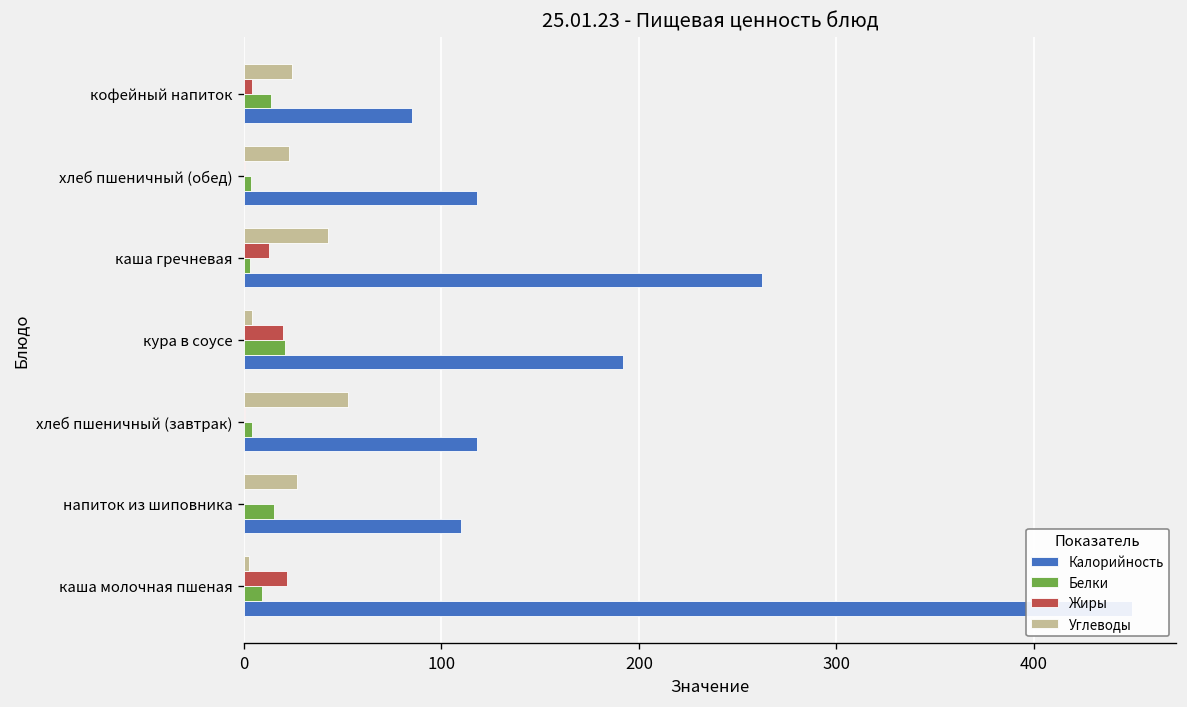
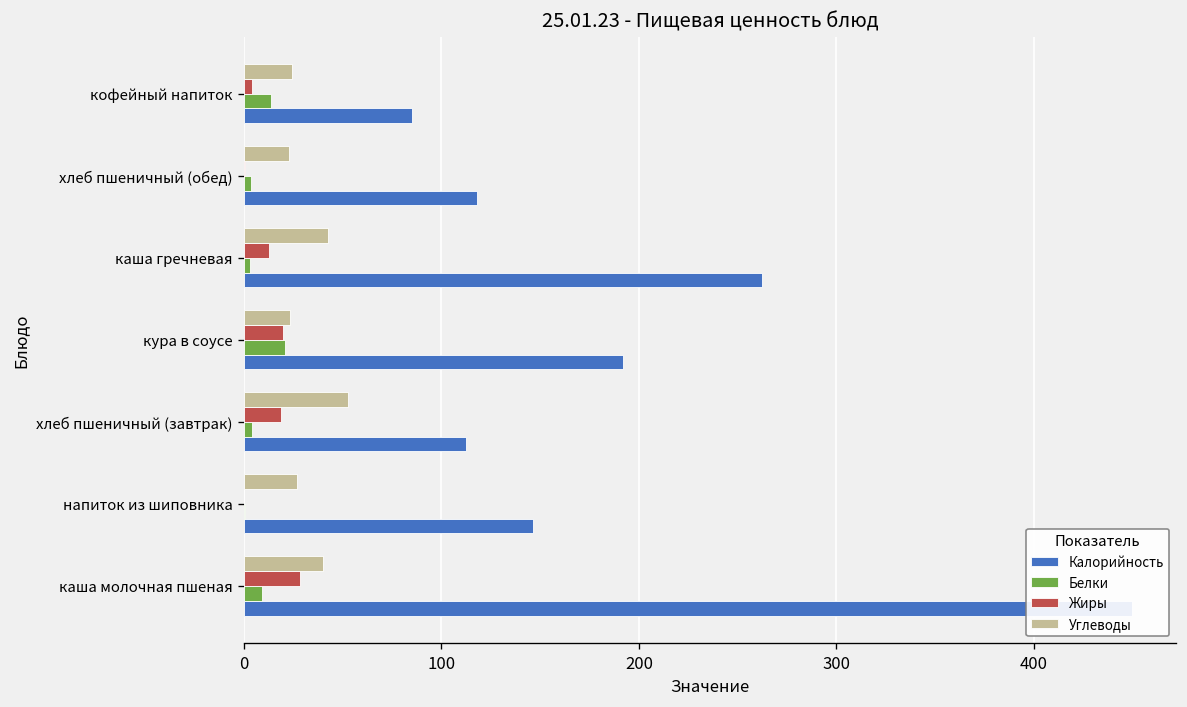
Углеводы, кура в соусе: 4 -> 24
Жиры, хлеб пшеничный (завтрак): 0 -> 19
Калорийность, хлеб пшеничный (завтрак): 118 -> 112
Белки, напиток из шиповника: 15 -> 1
Калорийность, напиток из шиповника: 110 -> 146
Углеводы, каша молочная пшеная: 3 -> 40
Жиры, каша молочная пшеная: 22 -> 28
